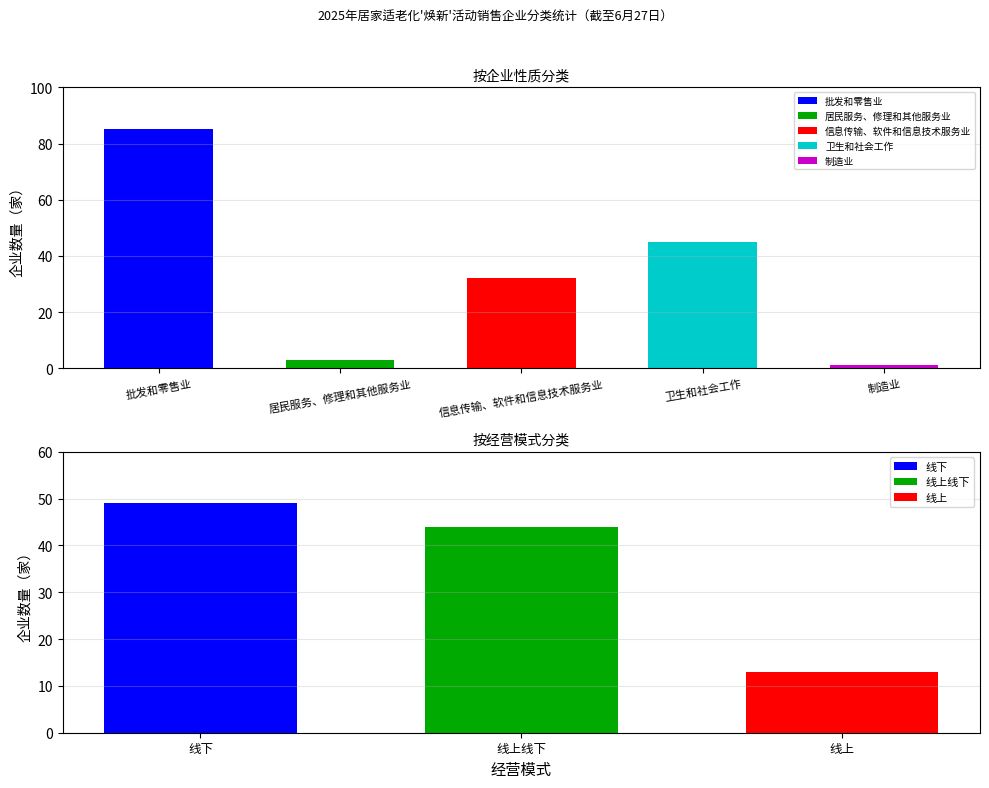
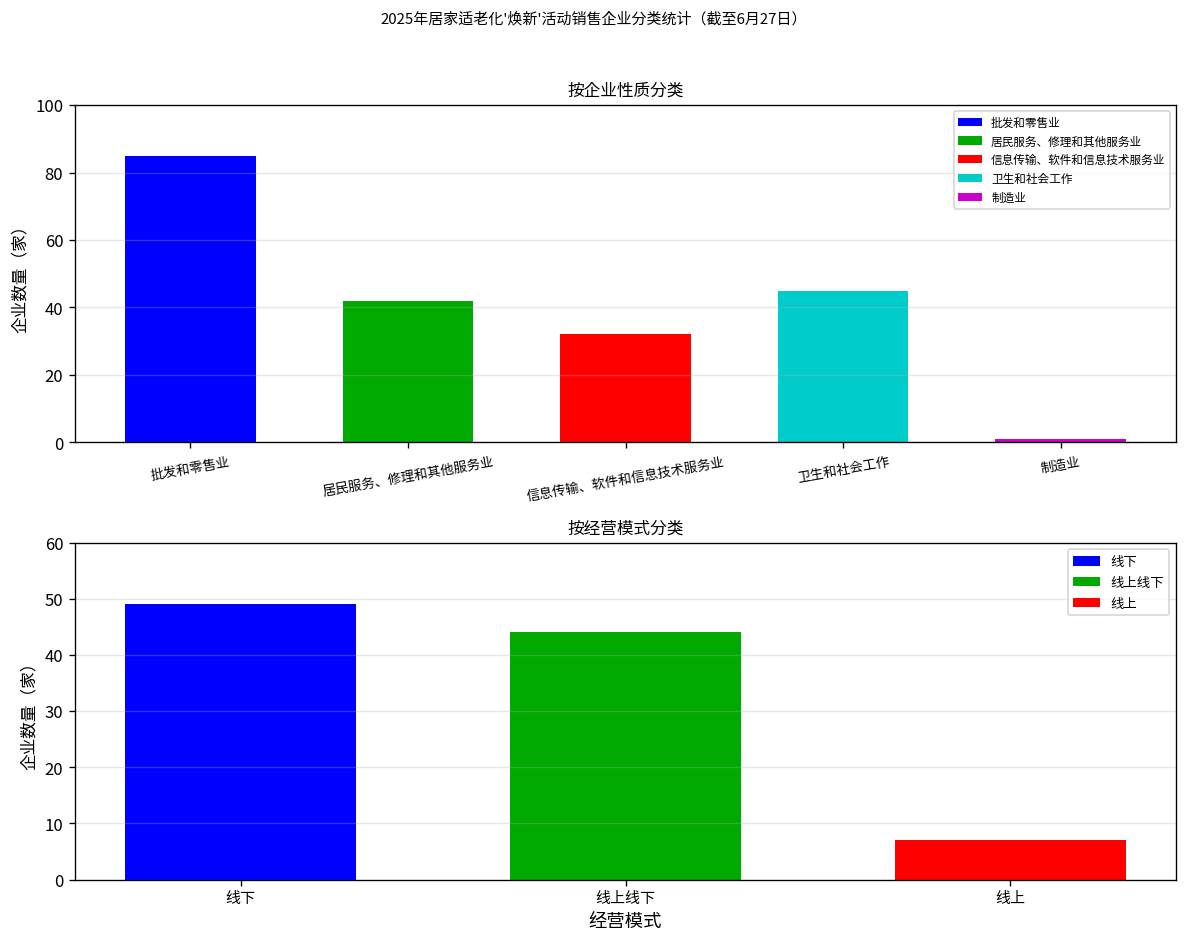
按企业性质分类, 居民服务、修理和其他服务业: 3 -> 42
按经营模式分类, 线上: 13 -> 7
